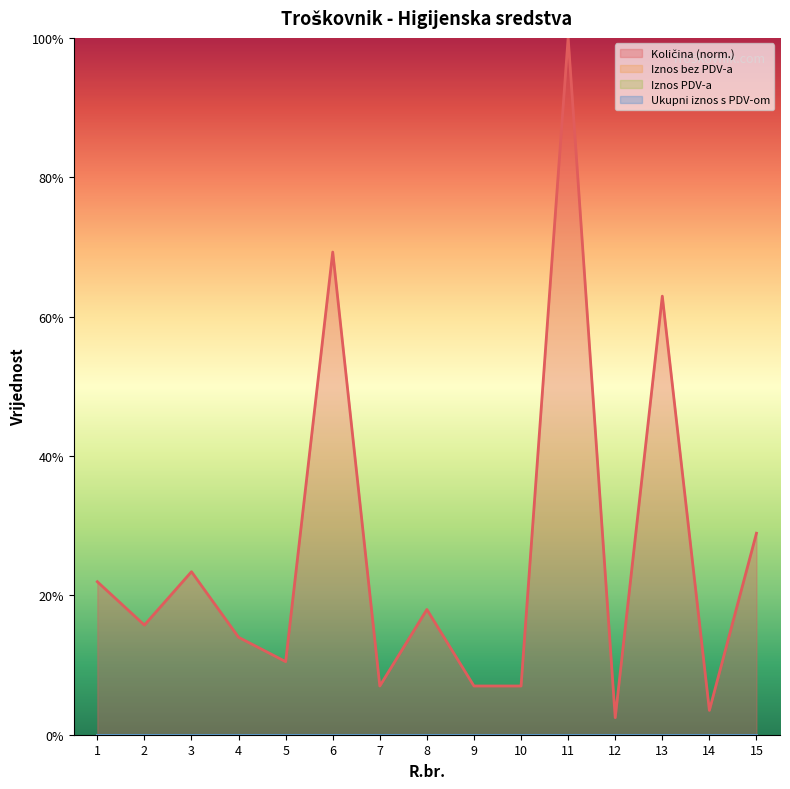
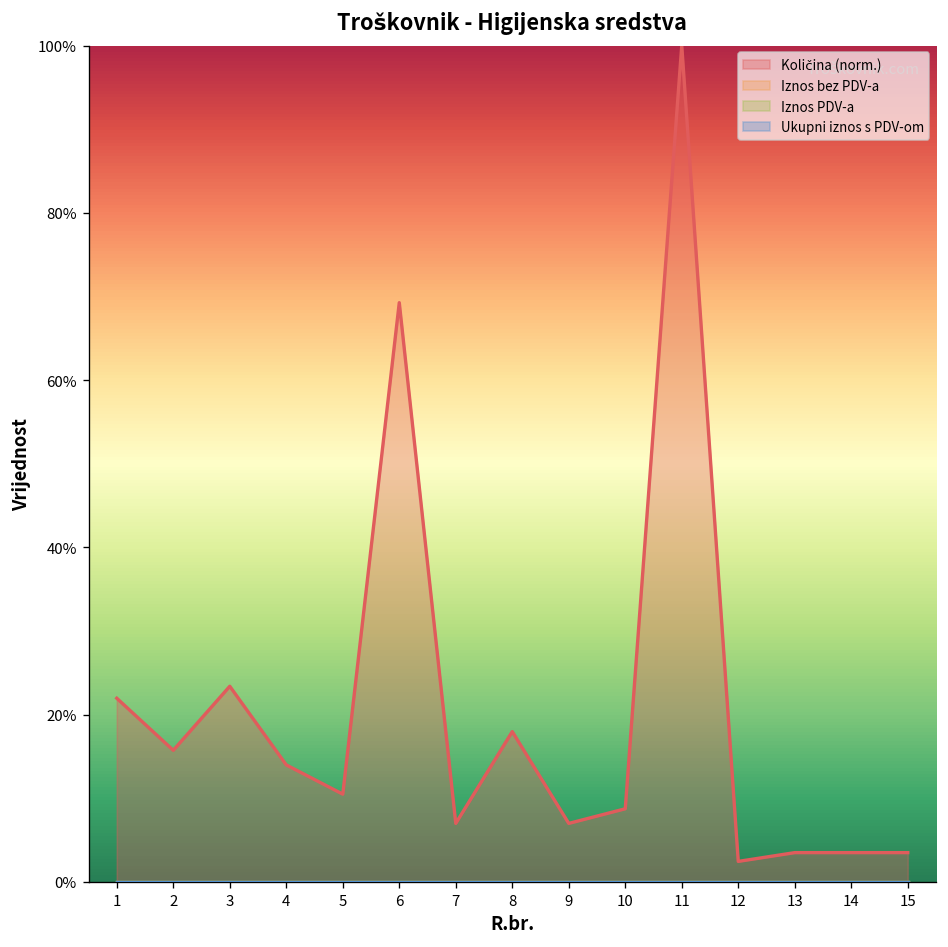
Količina (norm.), 10: 7% -> 9%
Količina (norm.), 13: 63% -> 3%
Količina (norm.), 15: 29% -> 3%
